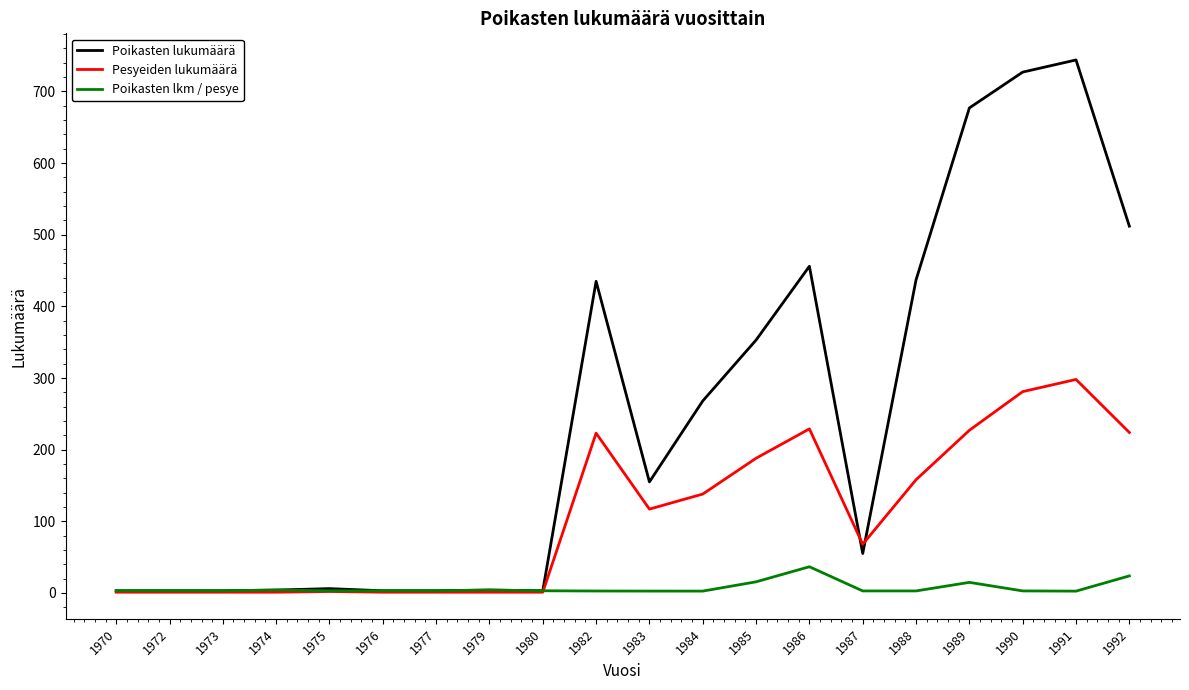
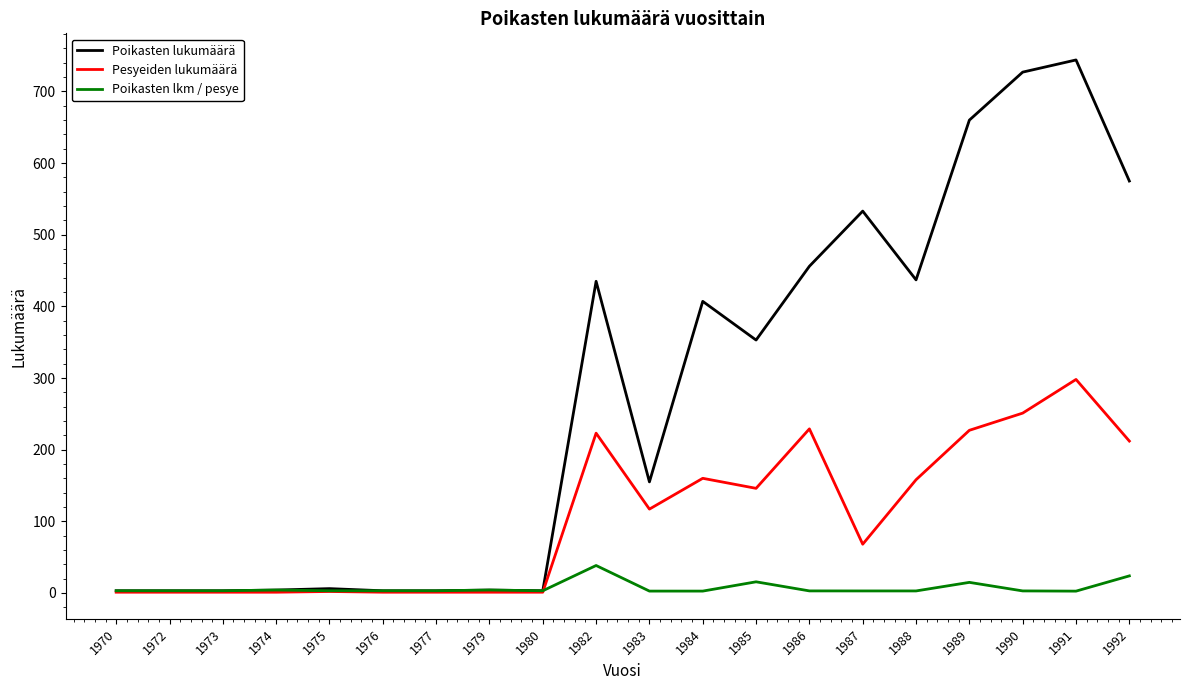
Poikasten lkm / pesye, 1982: 0 -> 40
Poikasten lukumäärä, 1984: 270 -> 410
Pesyeiden lukumäärä, 1984: 140 -> 160
Pesyeiden lukumäärä, 1985: 190 -> 150
Poikasten lkm / pesye, 1986: 40 -> 0
Poikasten lukumäärä, 1987: 60 -> 530
Poikasten lukumäärä, 1989: 680 -> 660
Pesyeiden lukumäärä, 1990: 280 -> 250
Poikasten lukumäärä, 1992: 510 -> 580
Pesyeiden lukumäärä, 1992: 220 -> 210
